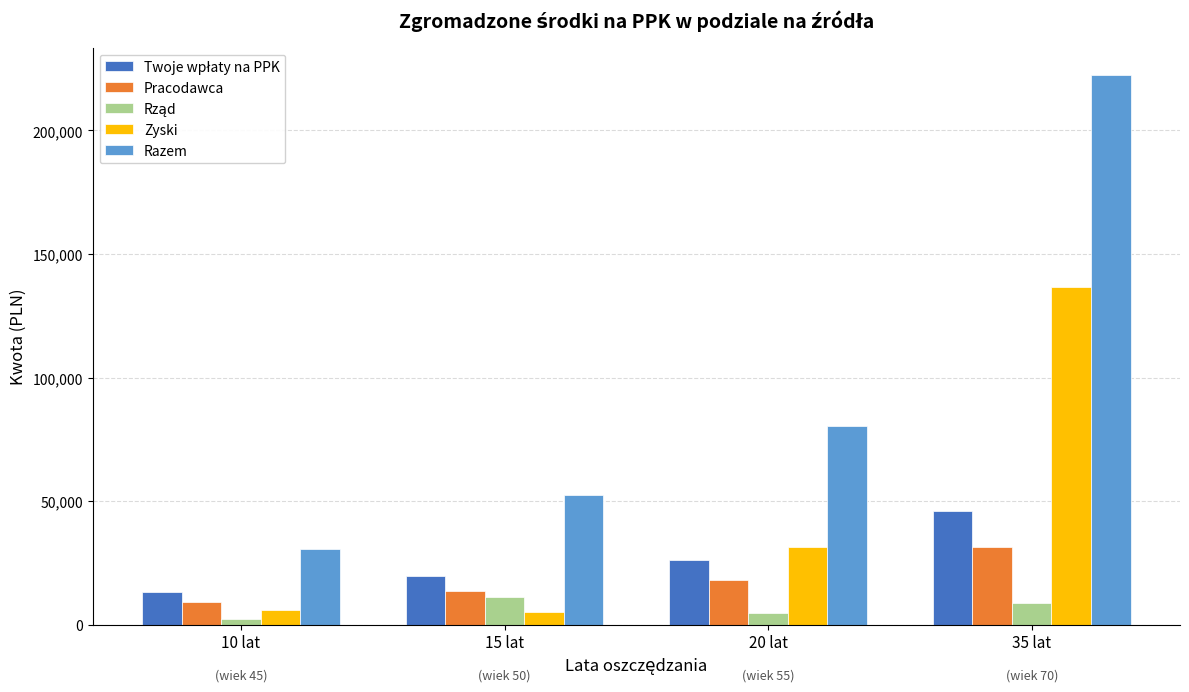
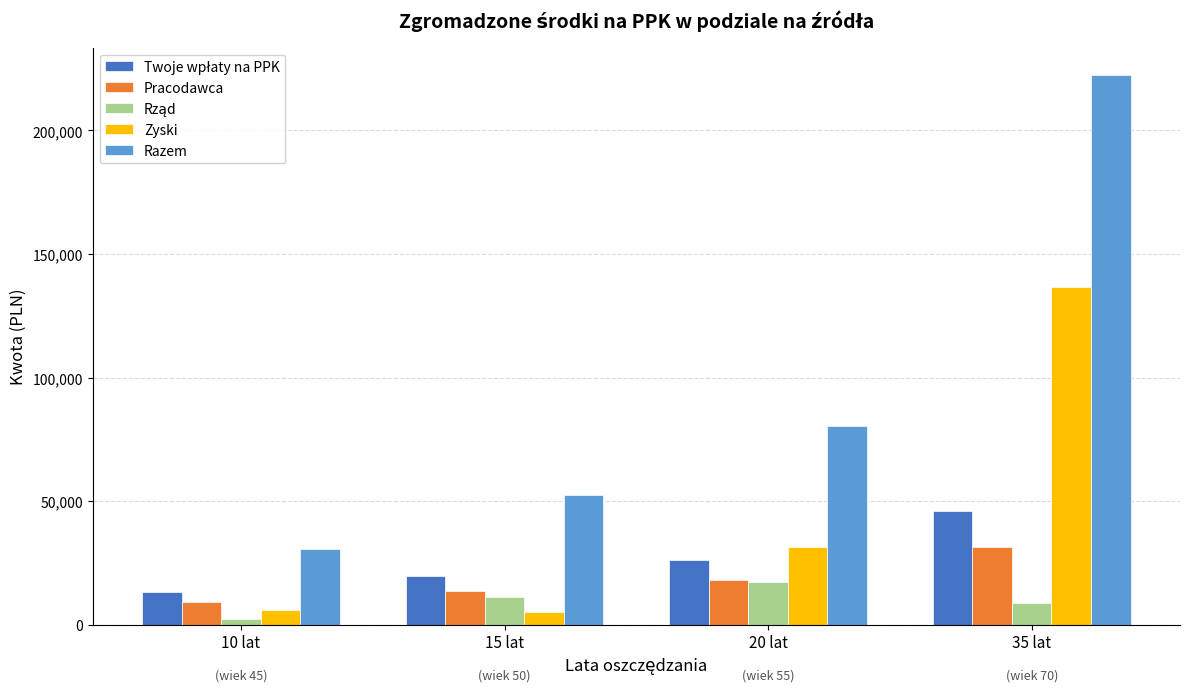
Rząd, 20 lat: 5,000 -> 17,000
